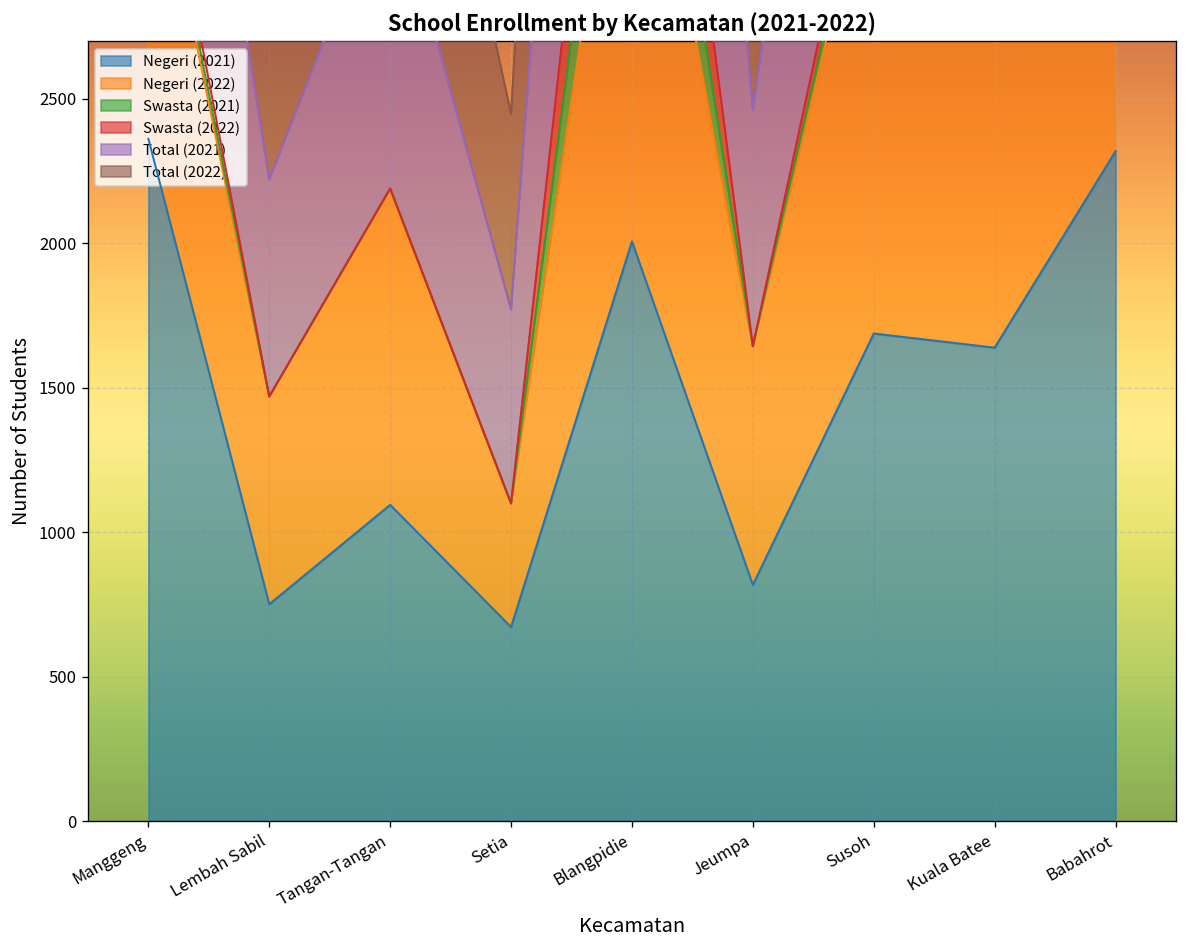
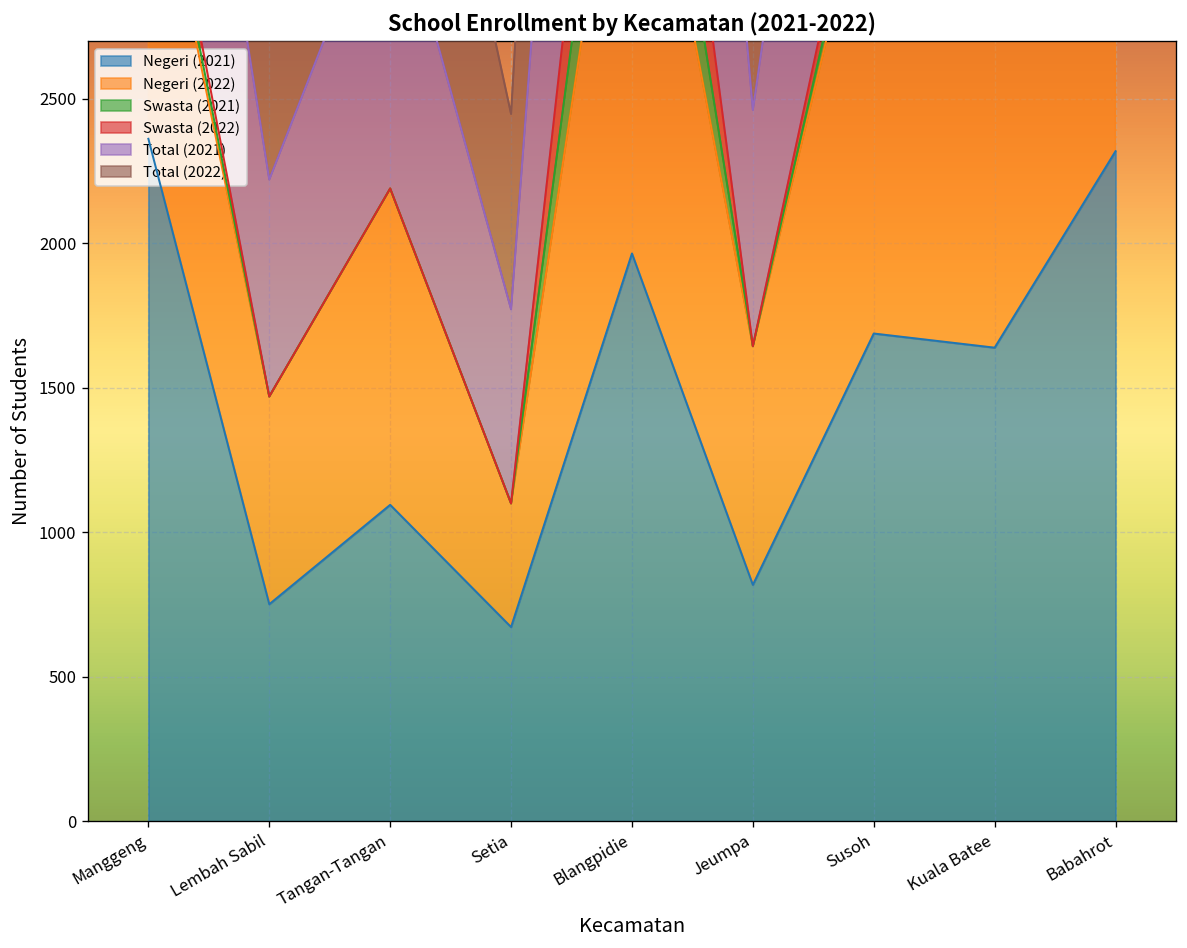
Negeri (2021), Blangpidie: 2010 -> 1970
